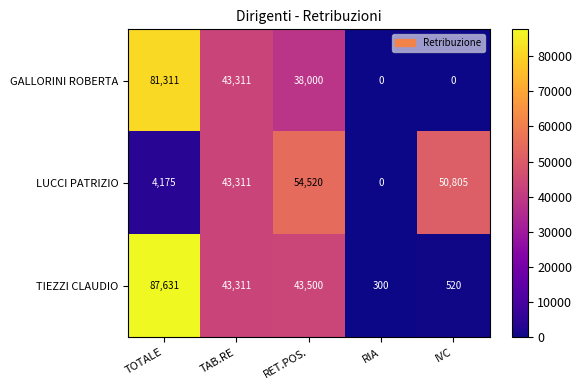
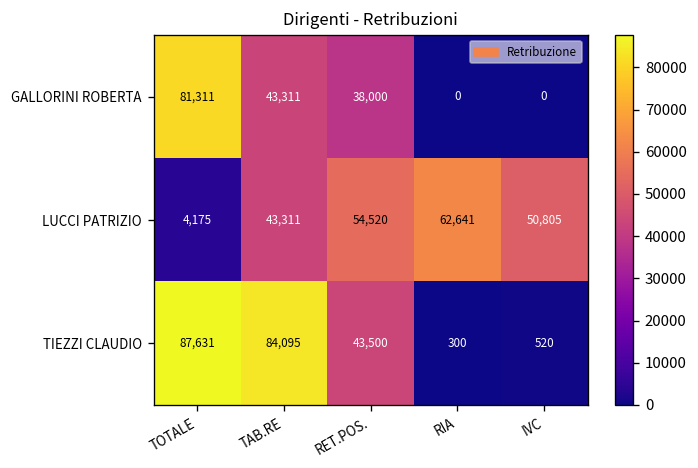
LUCCI PATRIZIO, RIA: 0 -> 62,641
TIEZZI CLAUDIO, TAB.RE: 43,311 -> 84,095
